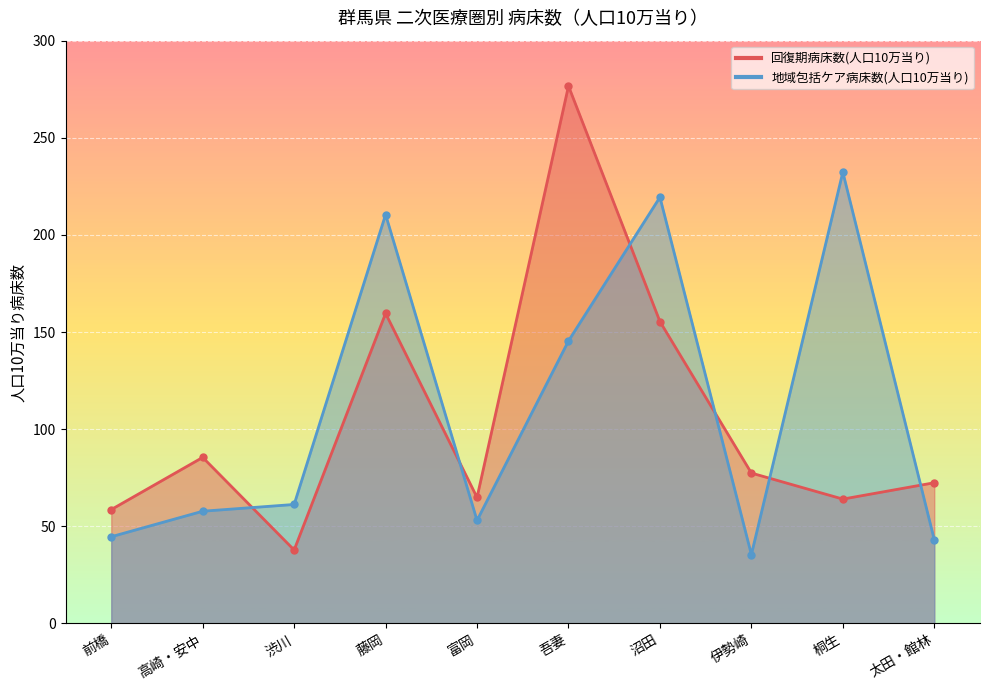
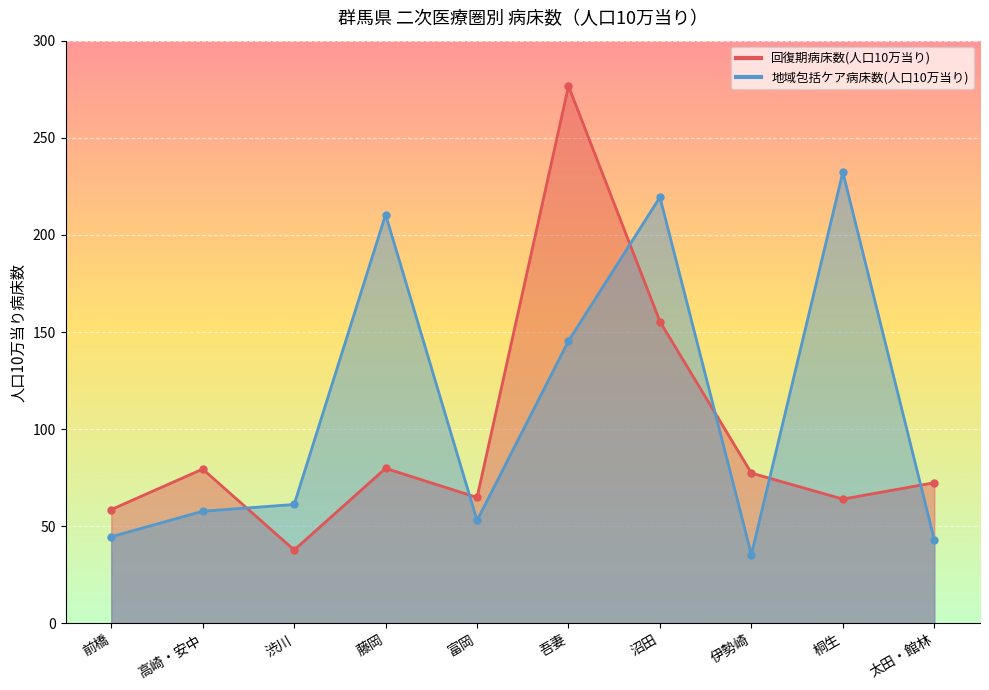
回復期病床数(人口10万当り), 高崎・安中: 85 -> 79
回復期病床数(人口10万当り), 藤岡: 160 -> 80
